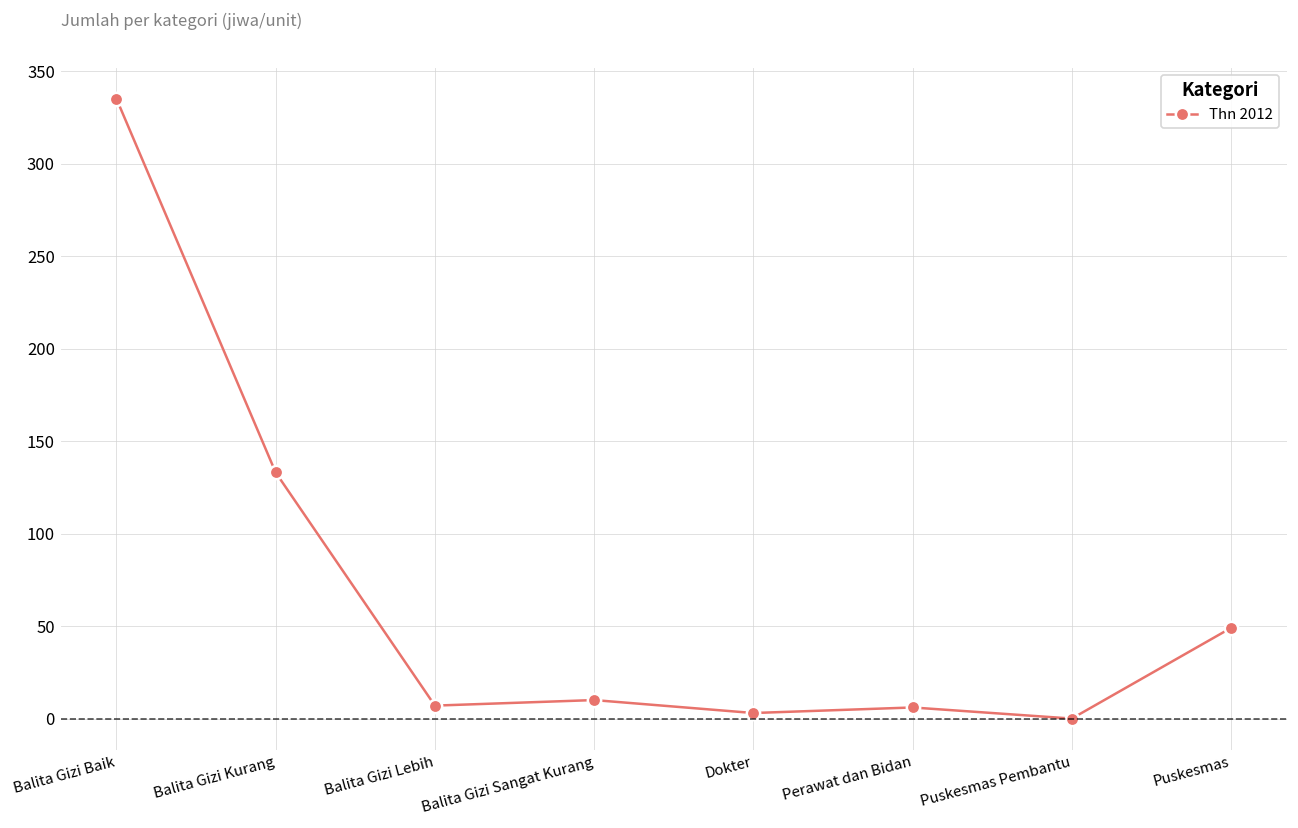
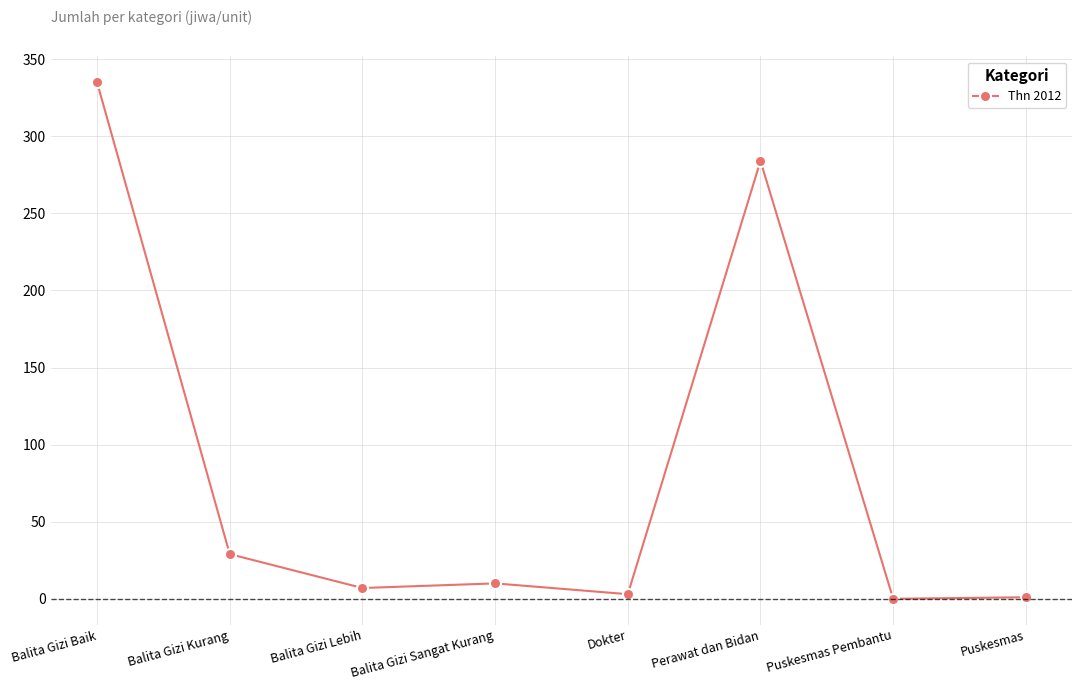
Balita Gizi Kurang: 133 -> 29
Perawat dan Bidan: 6 -> 284
Puskesmas: 49 -> 1
